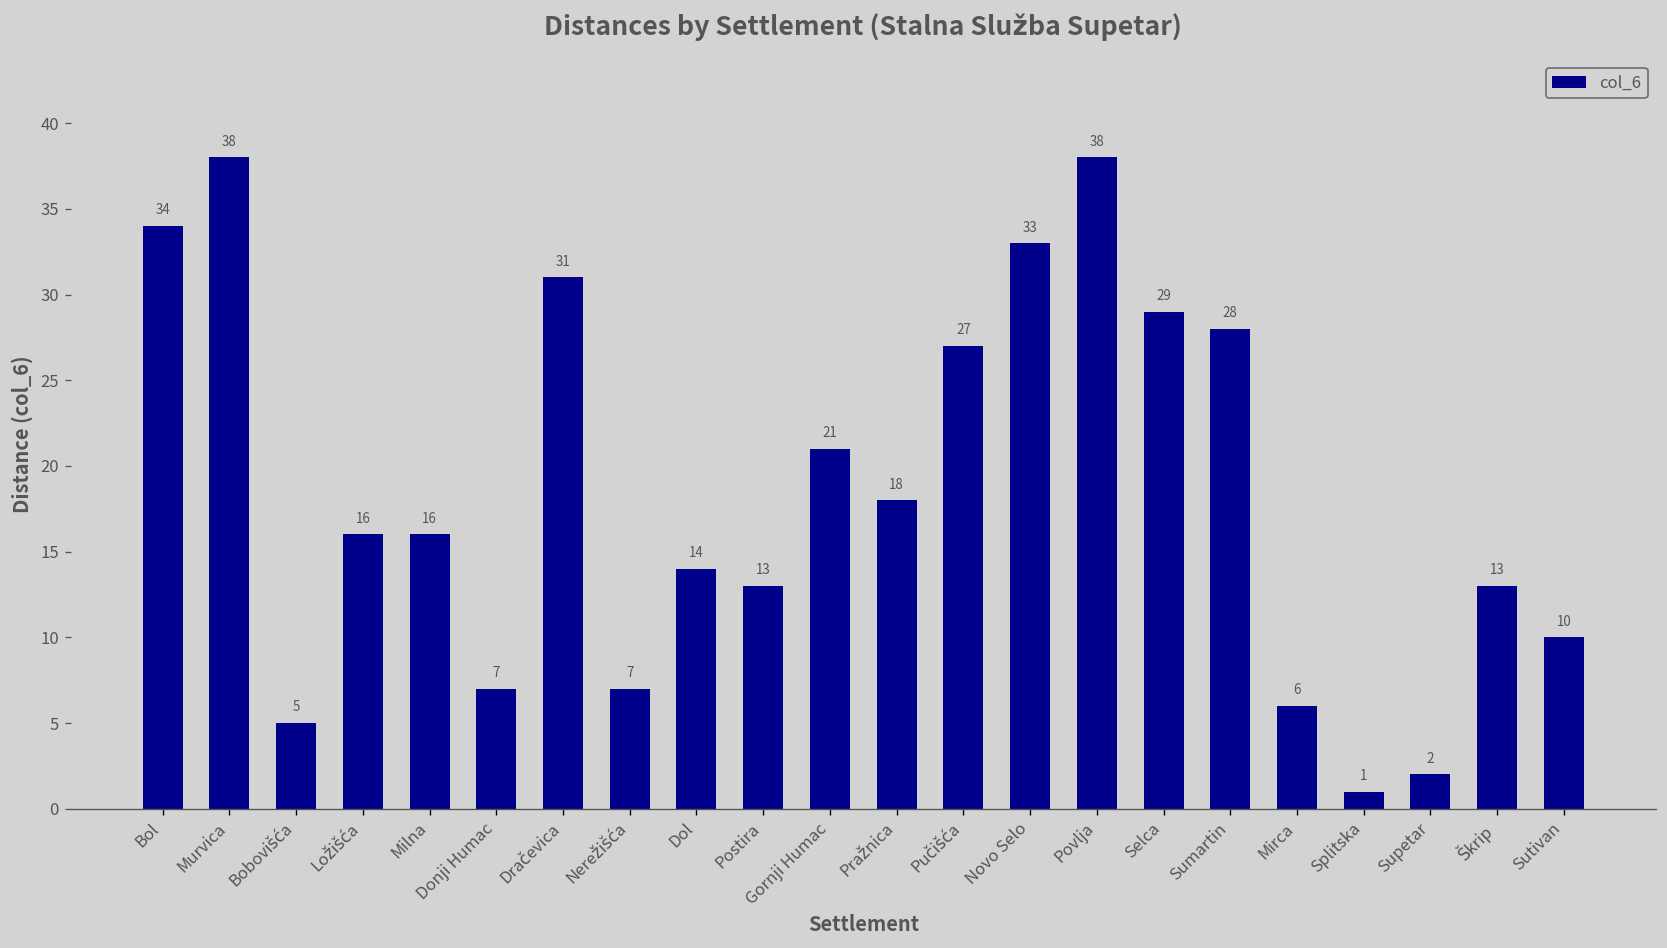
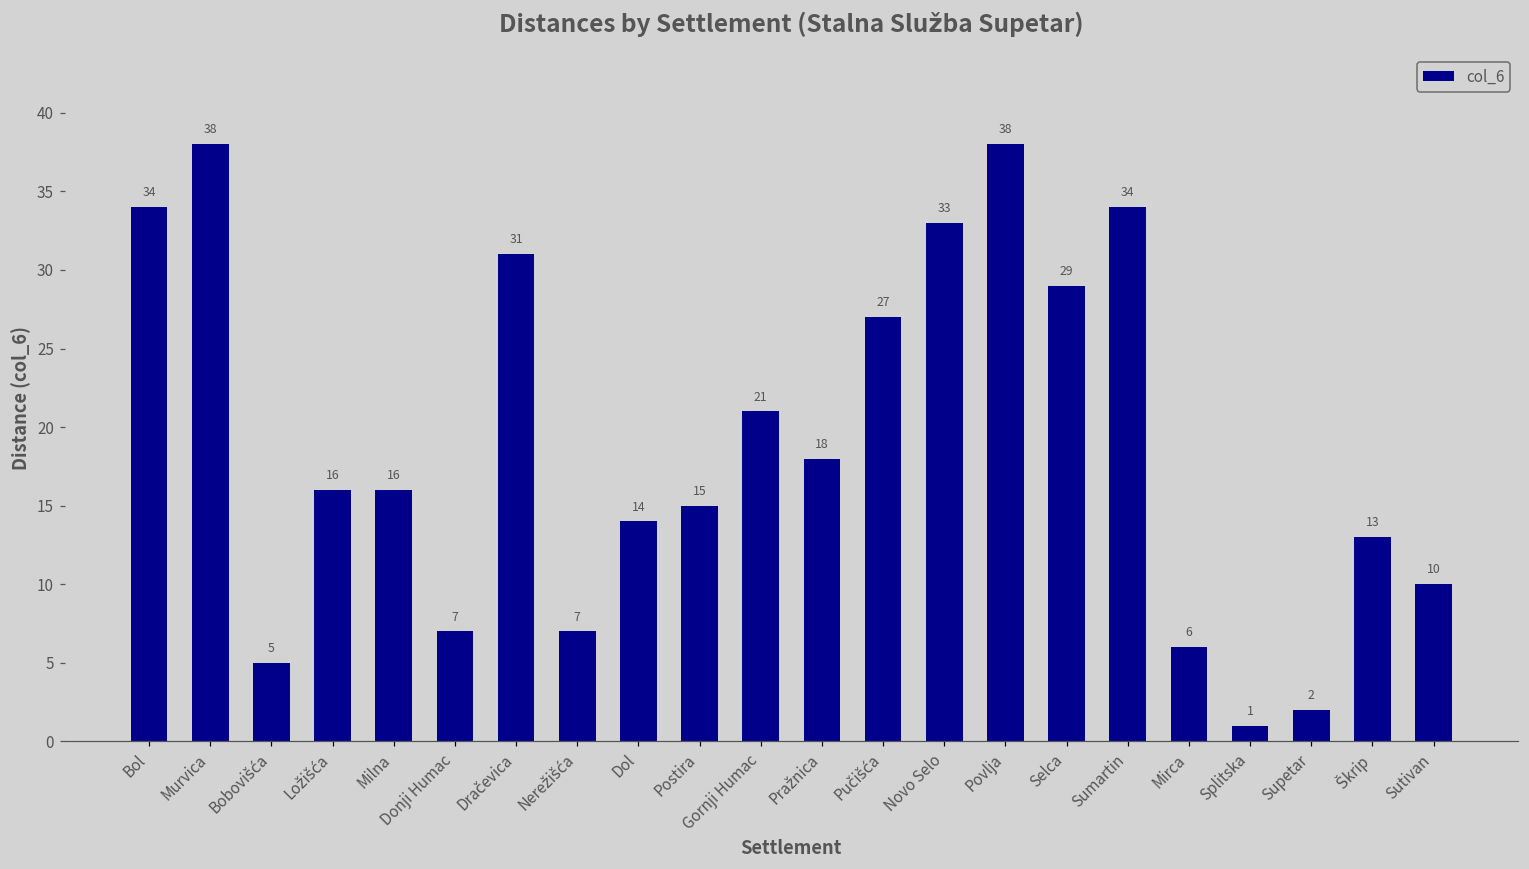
Postira: 13 -> 15
Sumartin: 28 -> 34
